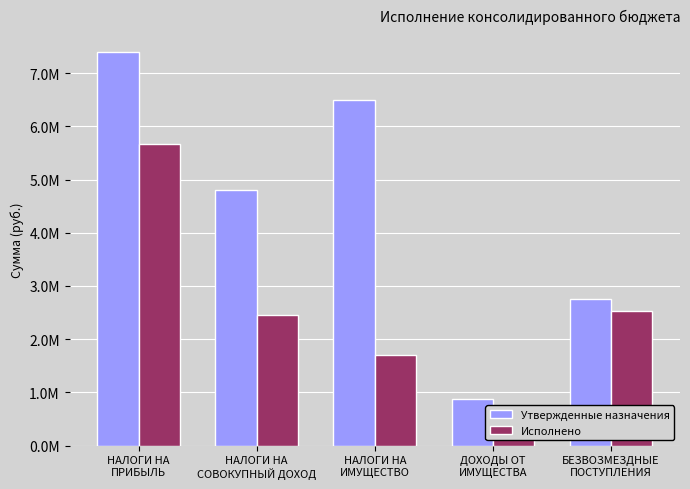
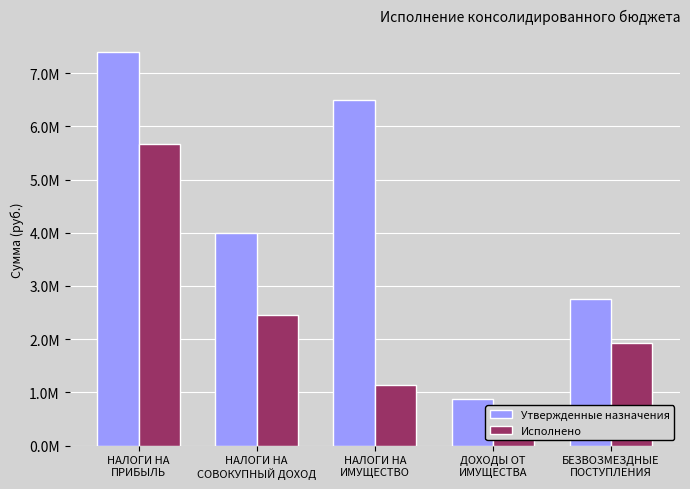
Утвержденные назначения, НАЛОГИ НА СОВОКУПНЫЙ ДОХОД: 4800000 -> 4000000
Исполнено, НАЛОГИ НА ИМУЩЕСТВО: 1700000 -> 1100000
Исполнено, БЕЗВОЗМЕЗДНЫЕ ПОСТУПЛЕНИЯ: 2500000 -> 1900000
